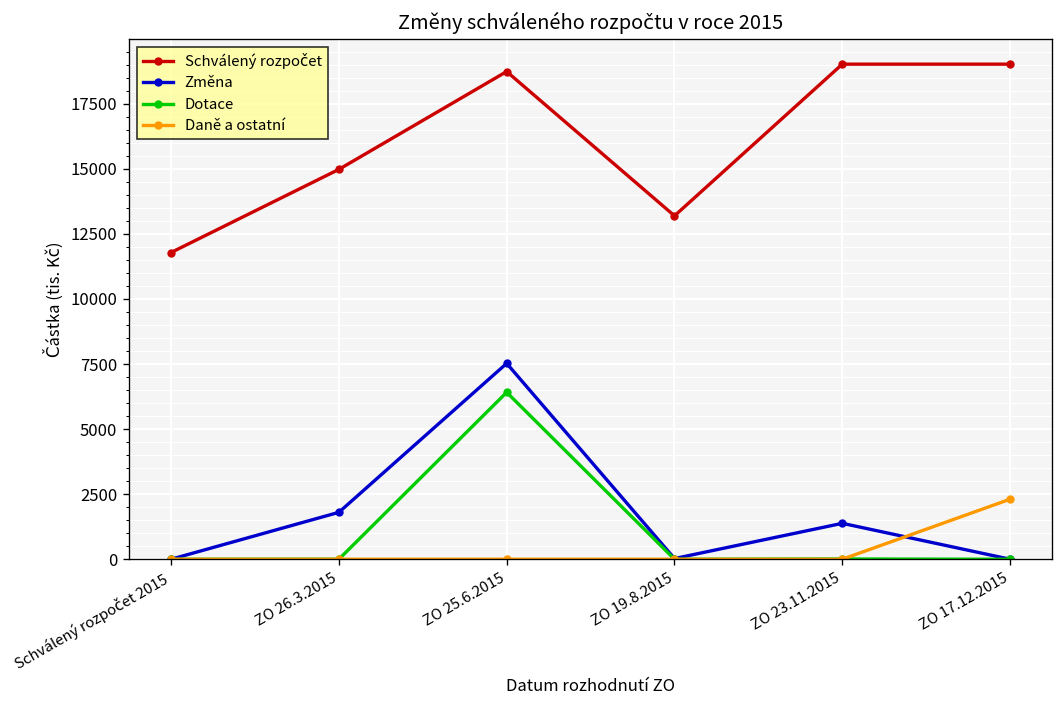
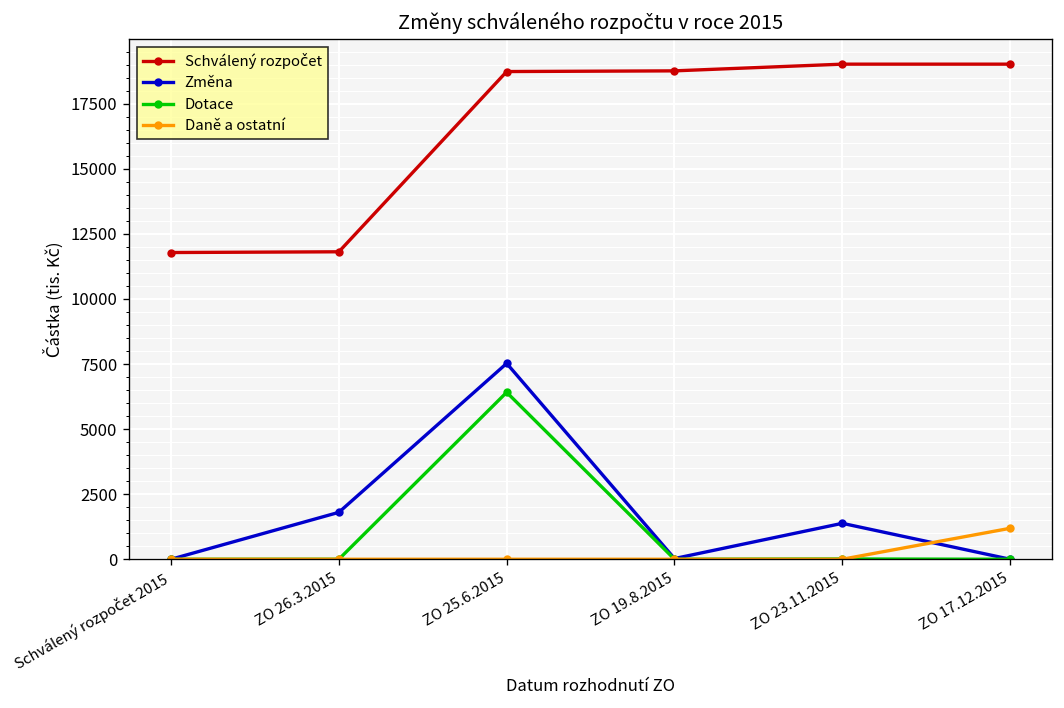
Schválený rozpočet, ZO 26.3.2015: 15000 -> 11800
Schválený rozpočet, ZO 19.8.2015: 13200 -> 18800
Daně a ostatní, ZO 17.12.2015: 2300 -> 1200
